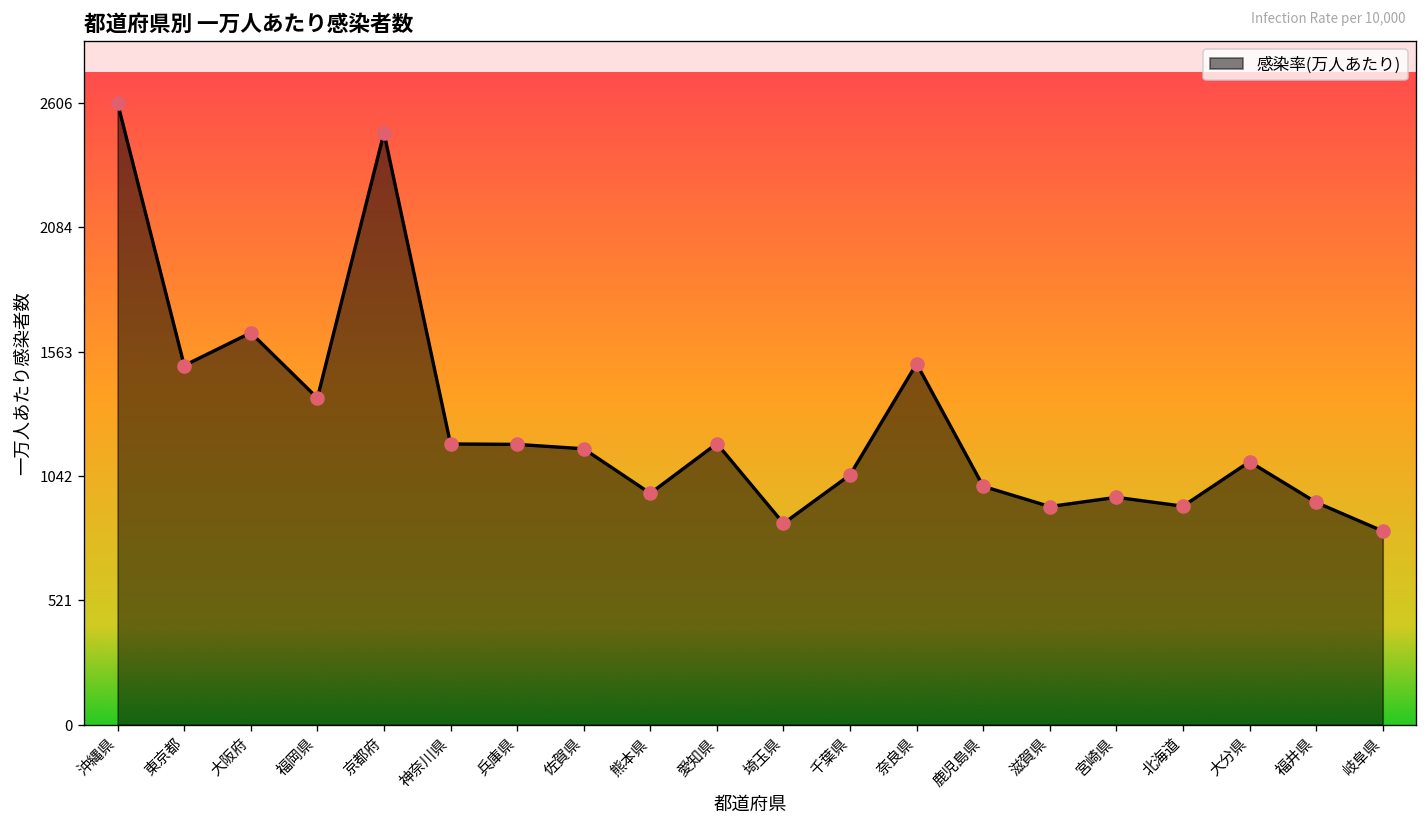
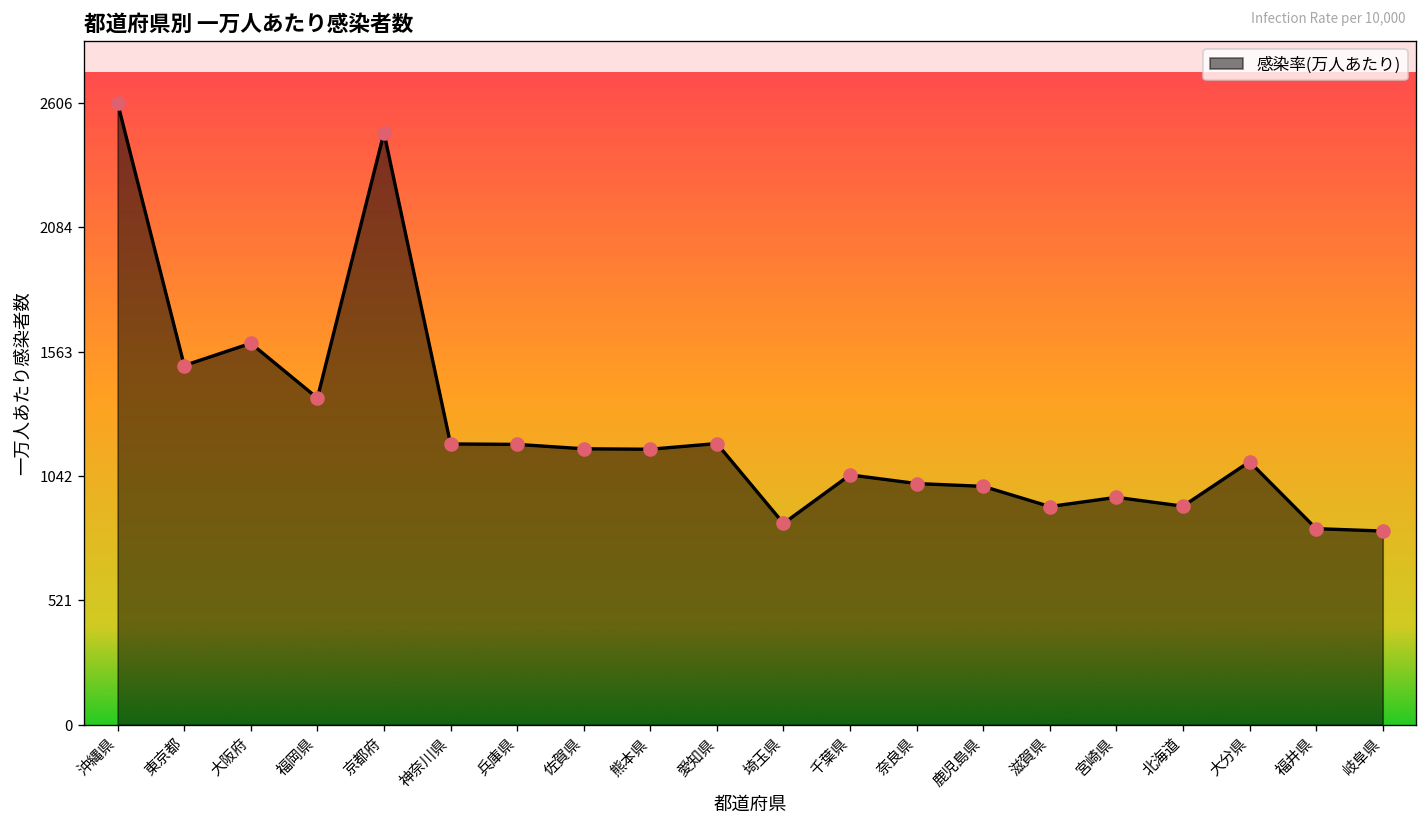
大阪府: 1640 -> 1600
熊本県: 970 -> 1160
奈良県: 1510 -> 1010
福井県: 930 -> 820
